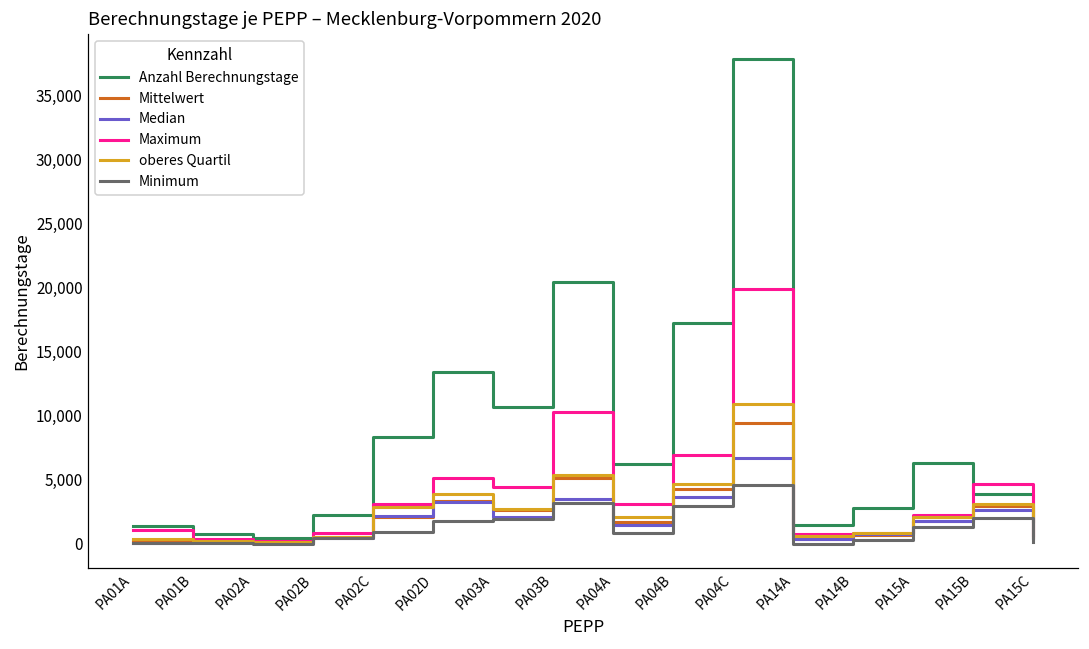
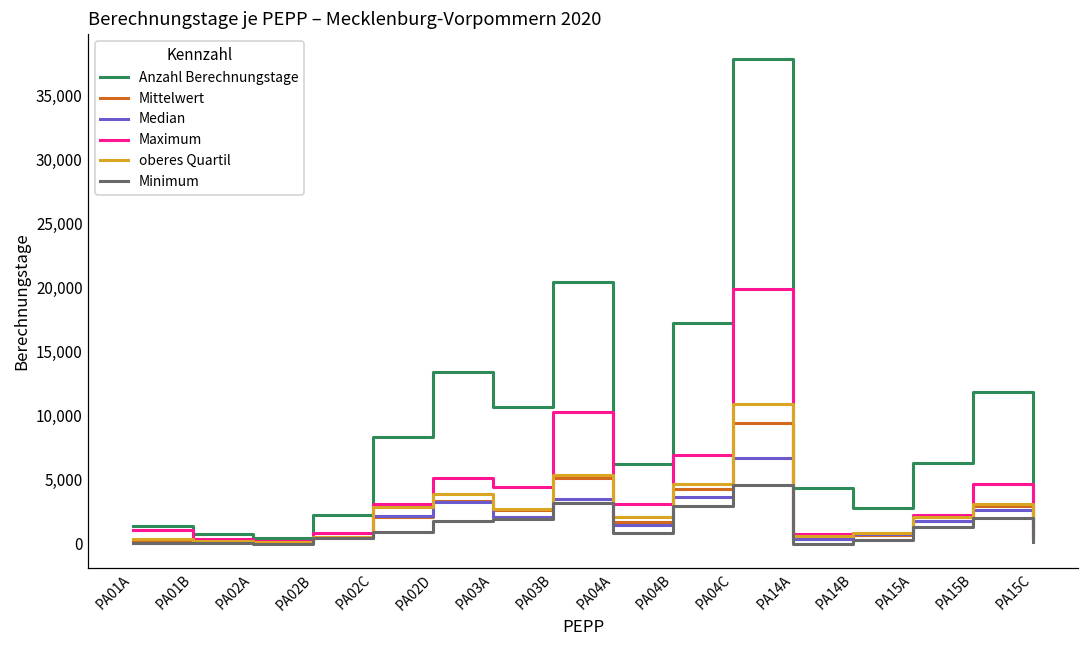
Anzahl Berechnungstage, PA14A: 1,500 -> 4,400
Anzahl Berechnungstage, PA15B: 3,900 -> 11,900
